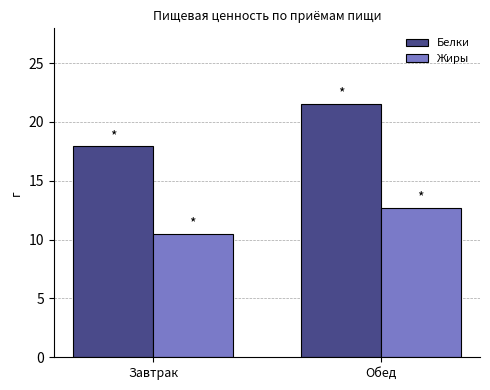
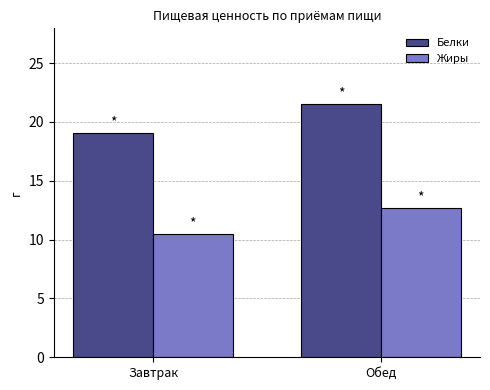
Белки, Завтрак: 17.9 -> 19.1
